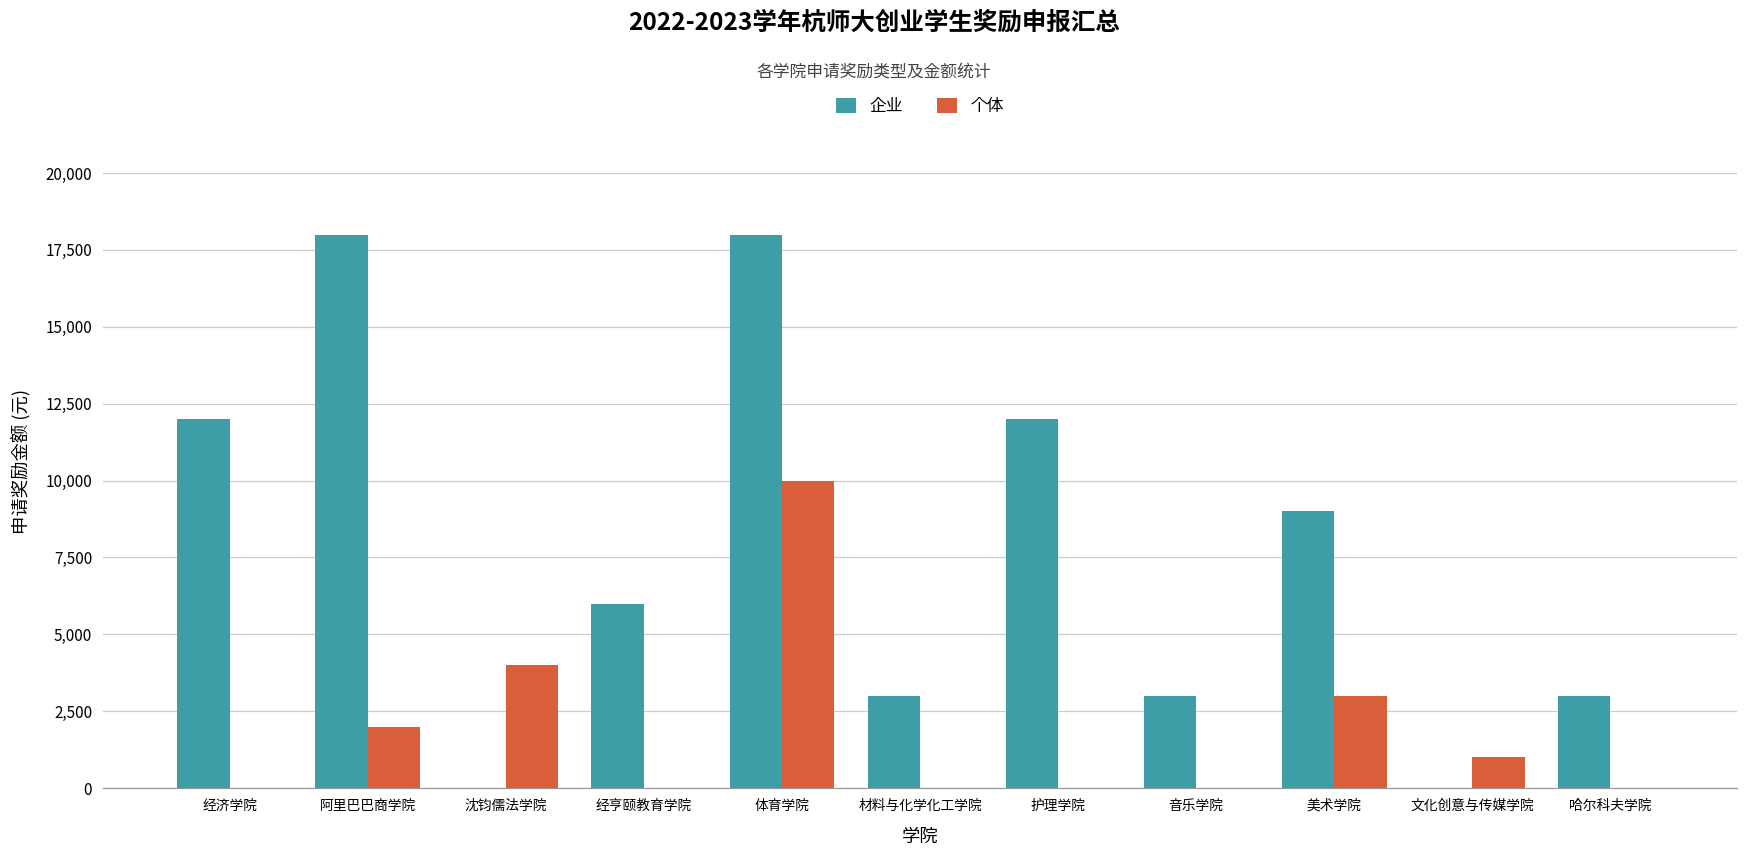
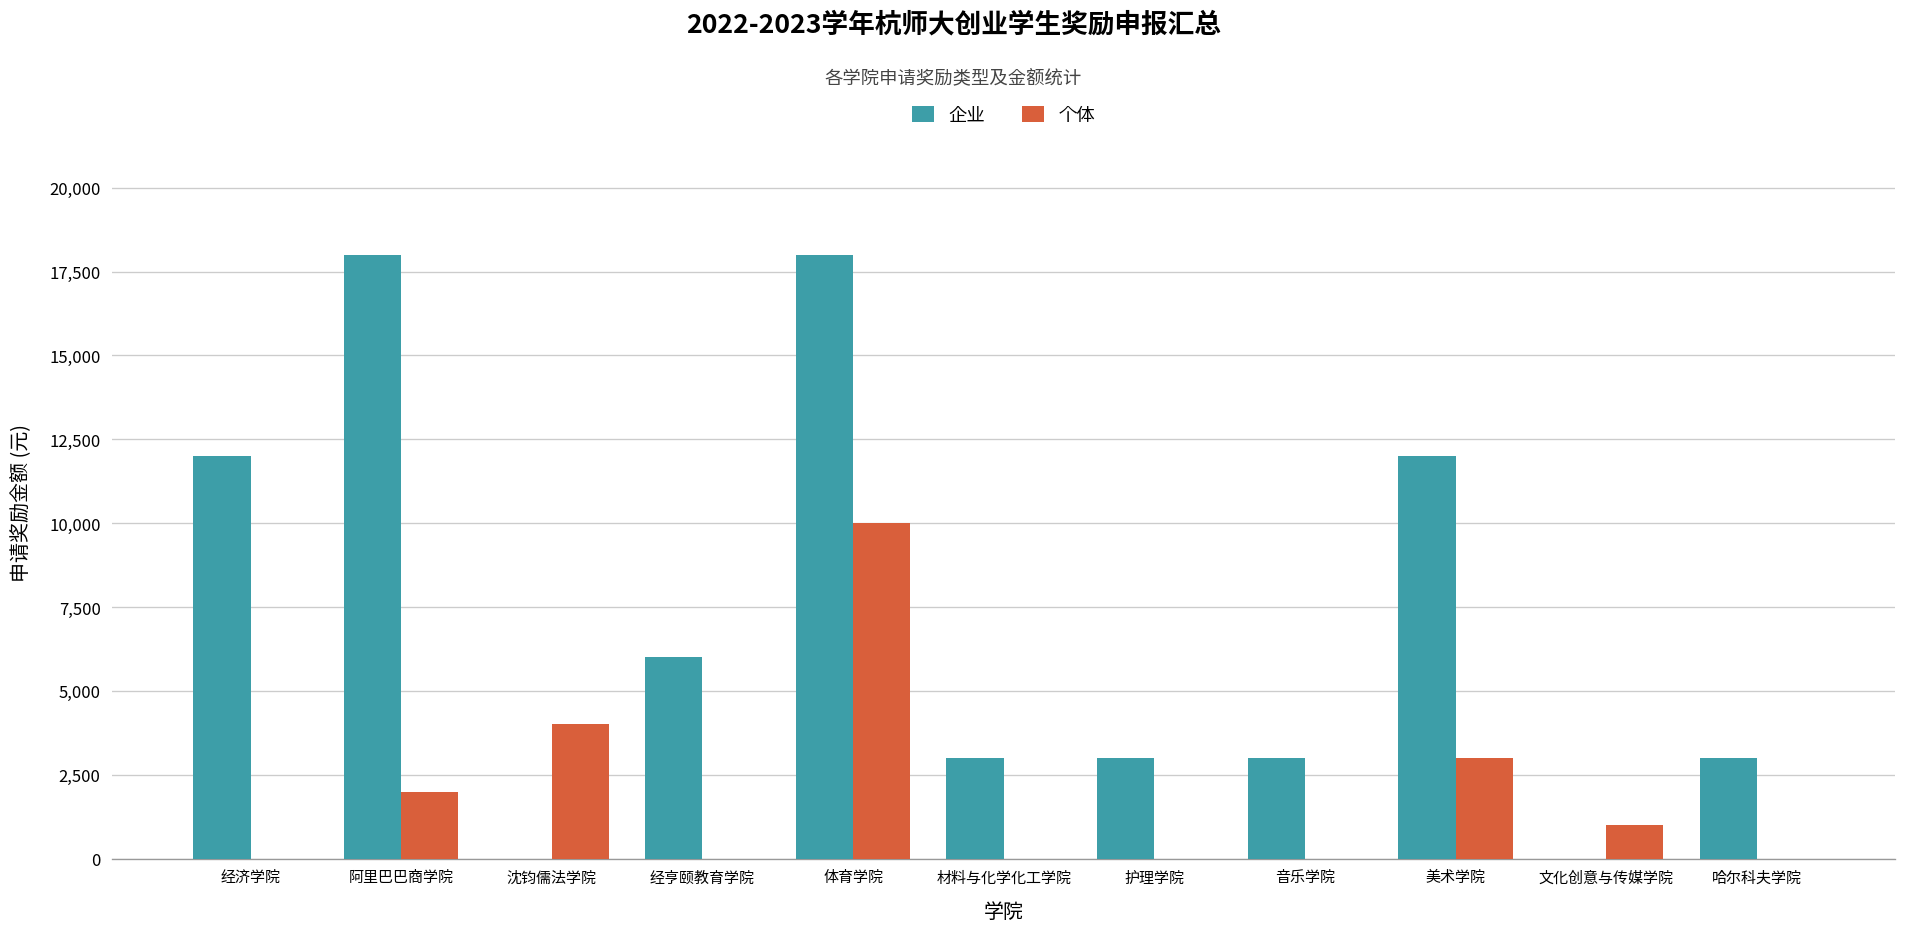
企业, 护理学院: 12,000 -> 3,000
企业, 美术学院: 9,000 -> 12,000
